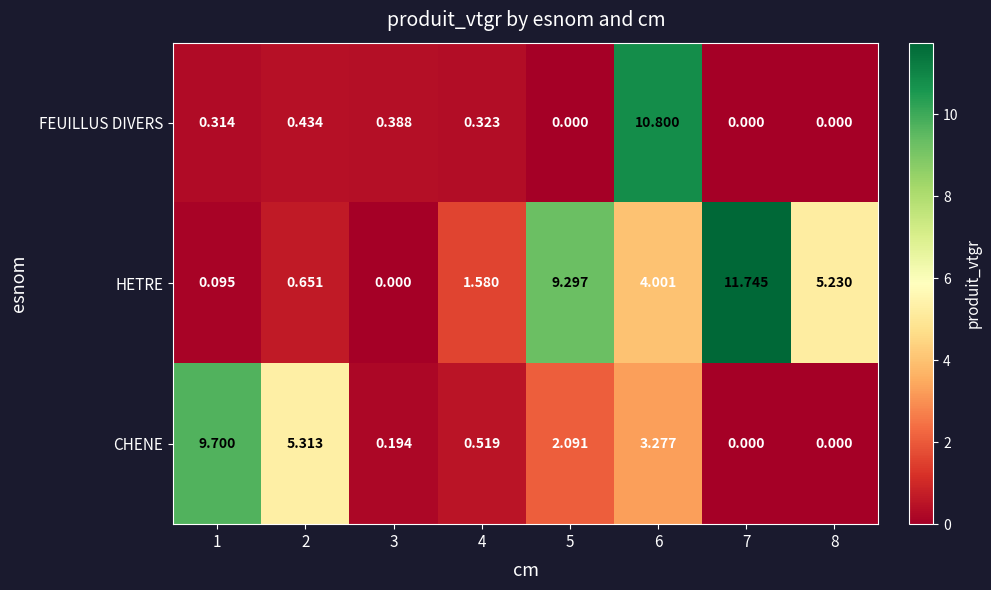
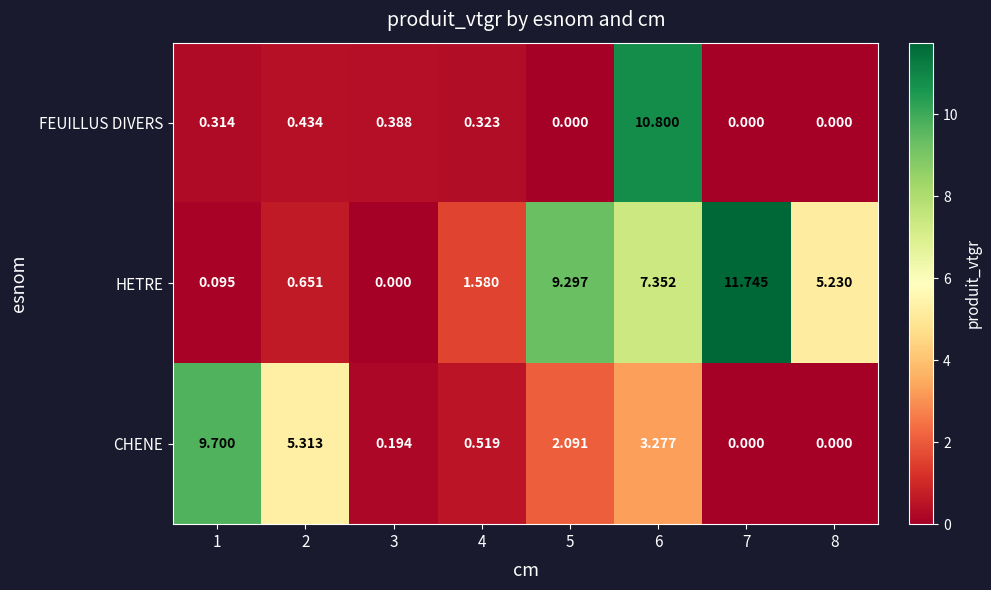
HETRE, 6: 4.001 -> 7.352
